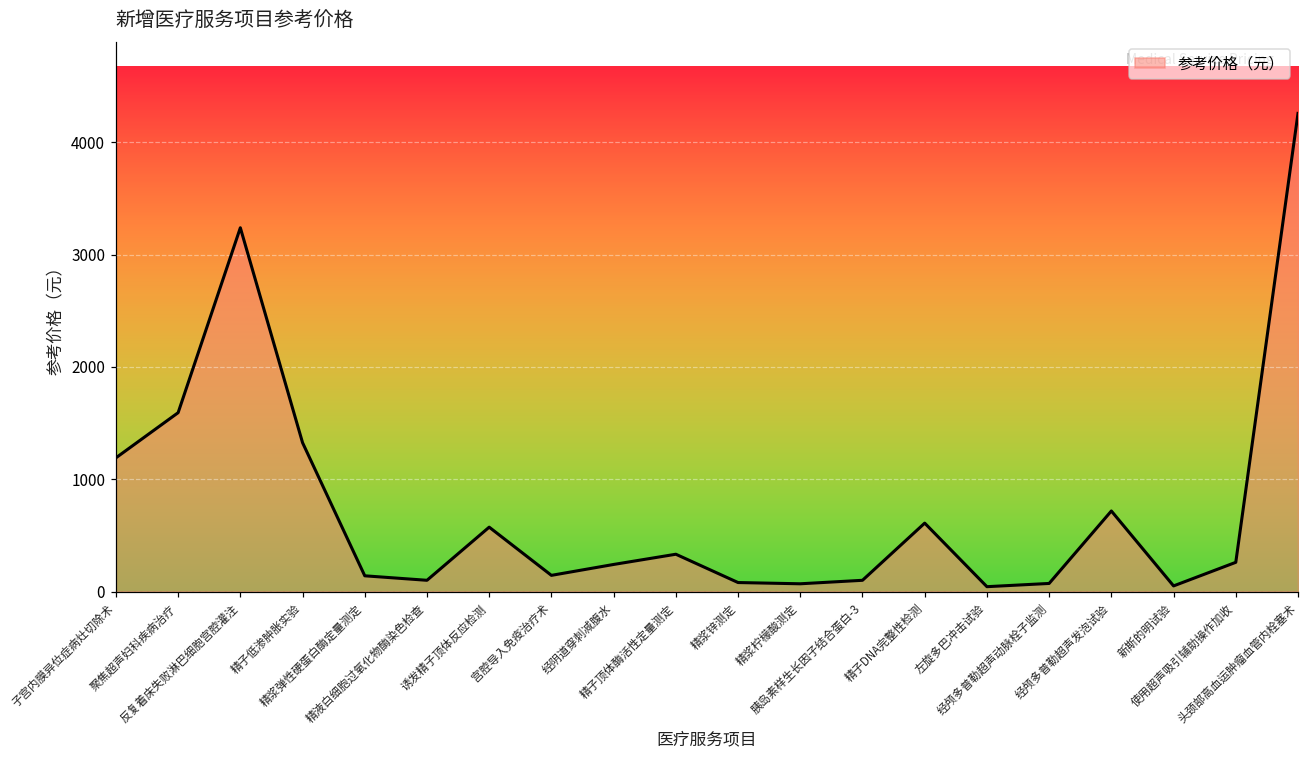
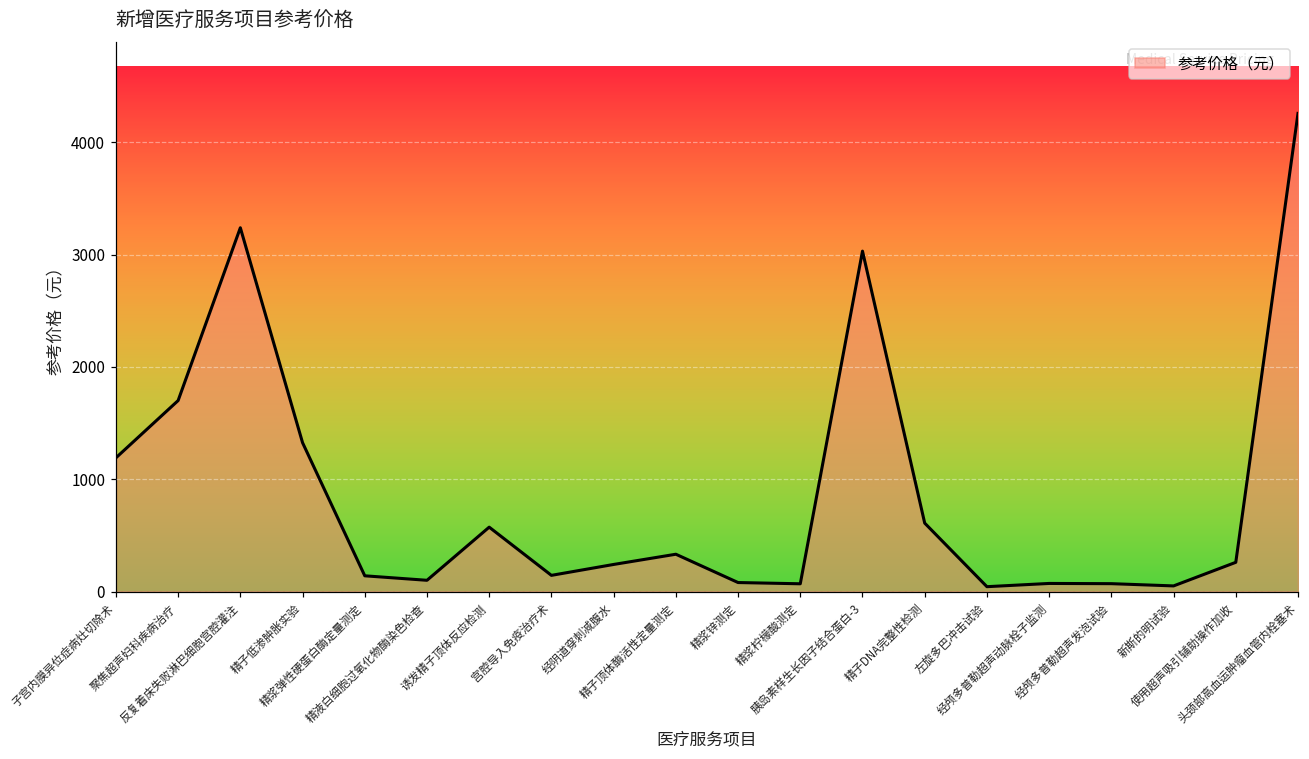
聚焦超声妇科疾病治疗: 1590 -> 1700
胰岛素样生长因子结合蛋白-3: 100 -> 3030
经颅多普勒超声发泡试验: 720 -> 70
